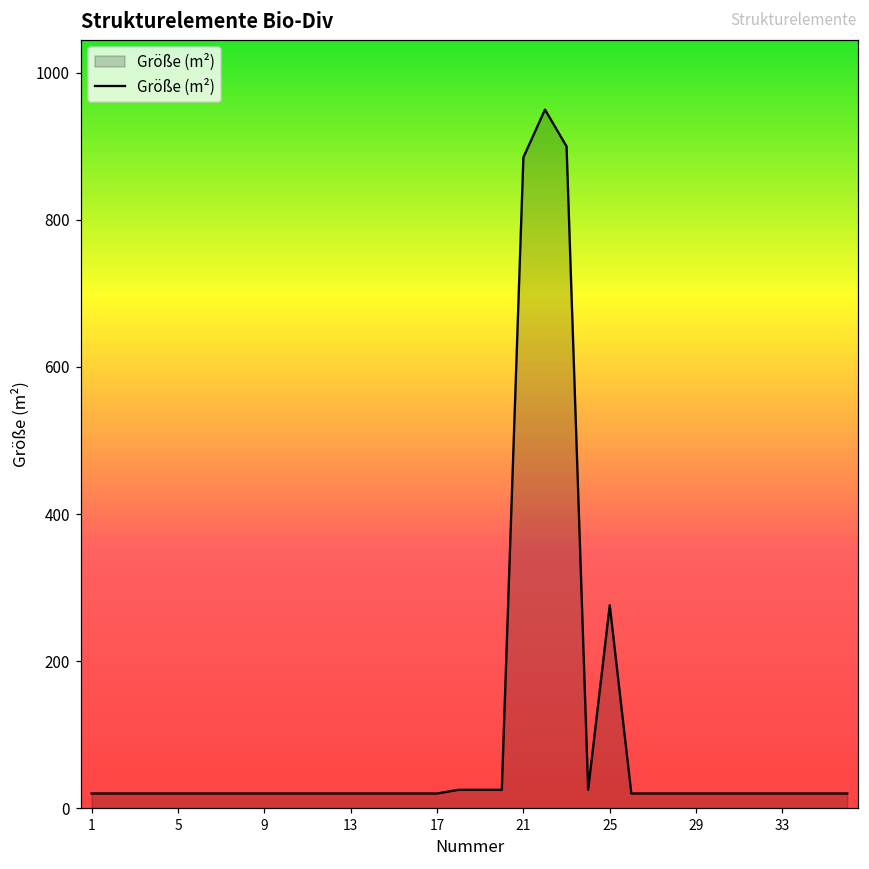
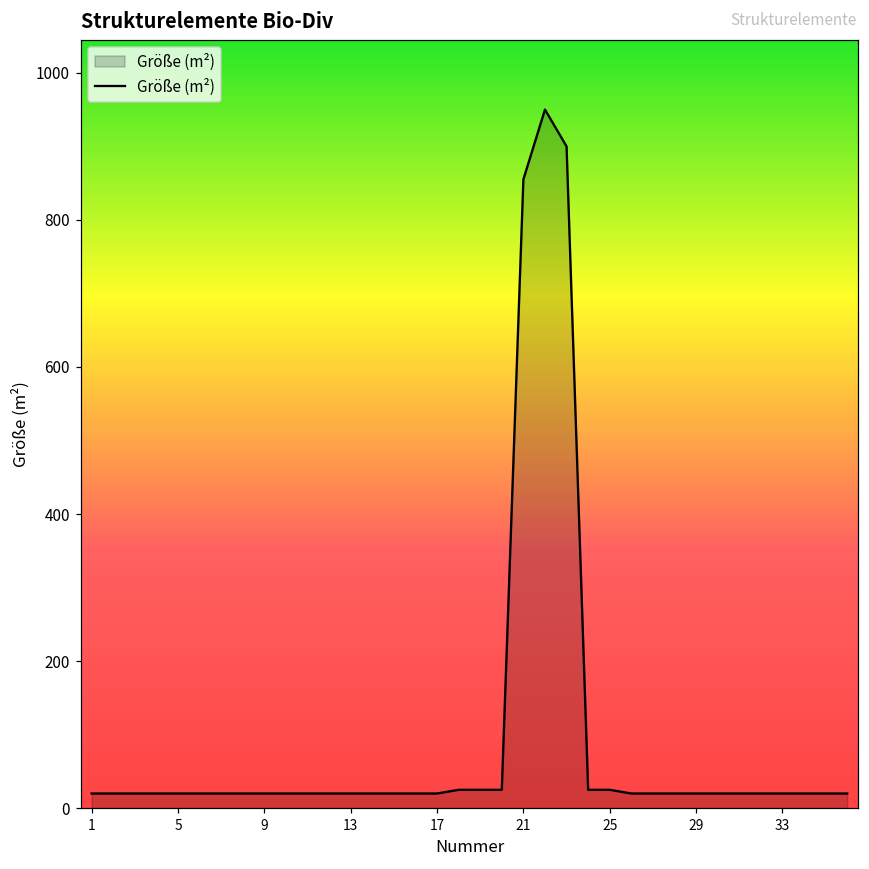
21: 890 -> 860
25: 280 -> 30
